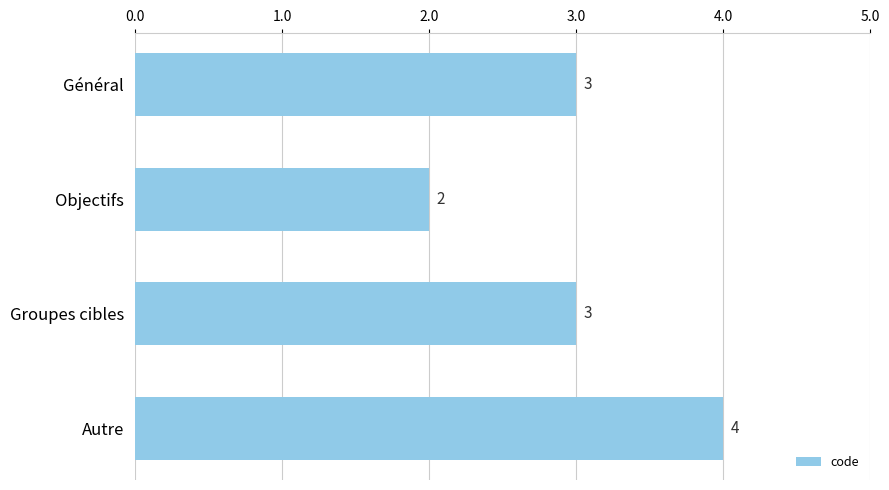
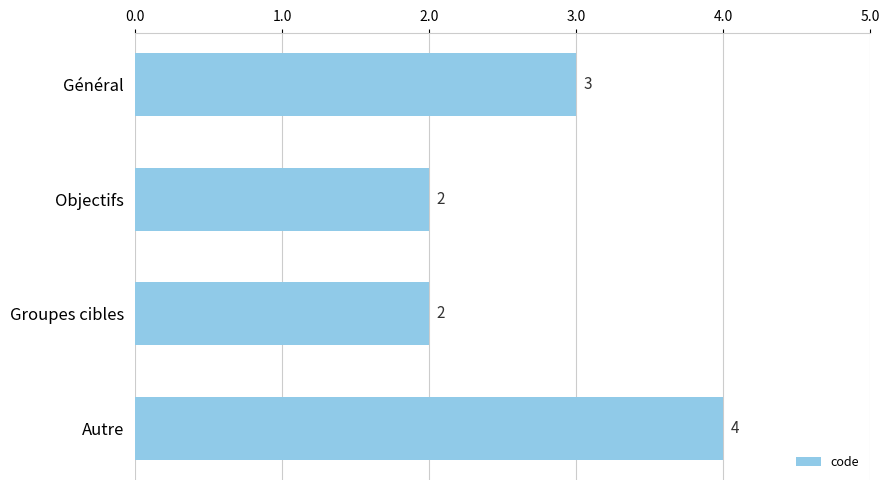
Groupes cibles: 3 -> 2
